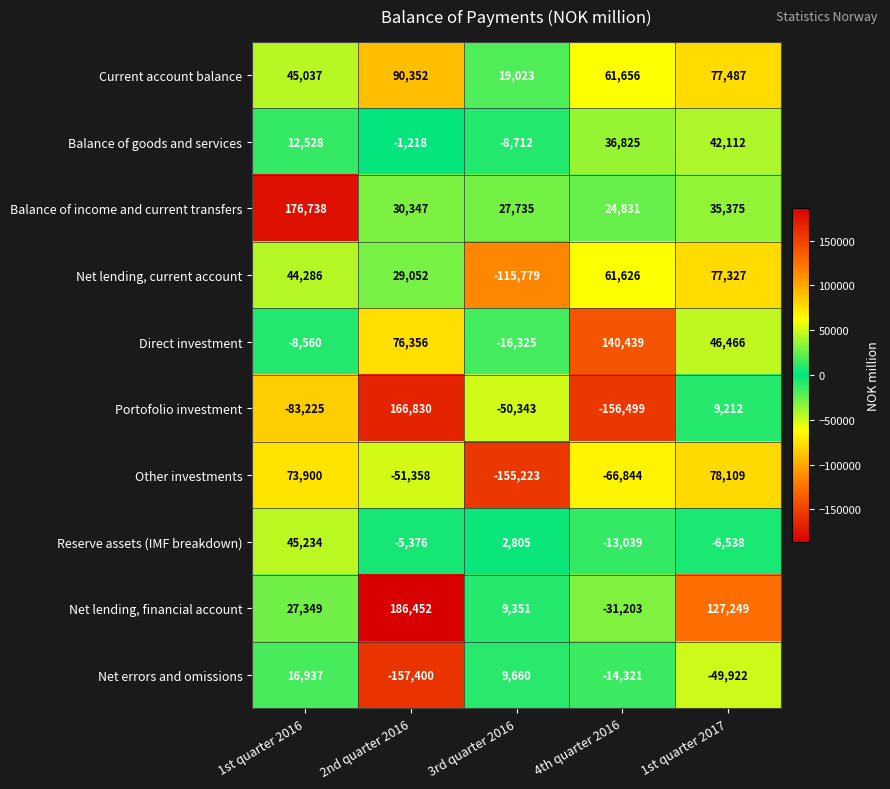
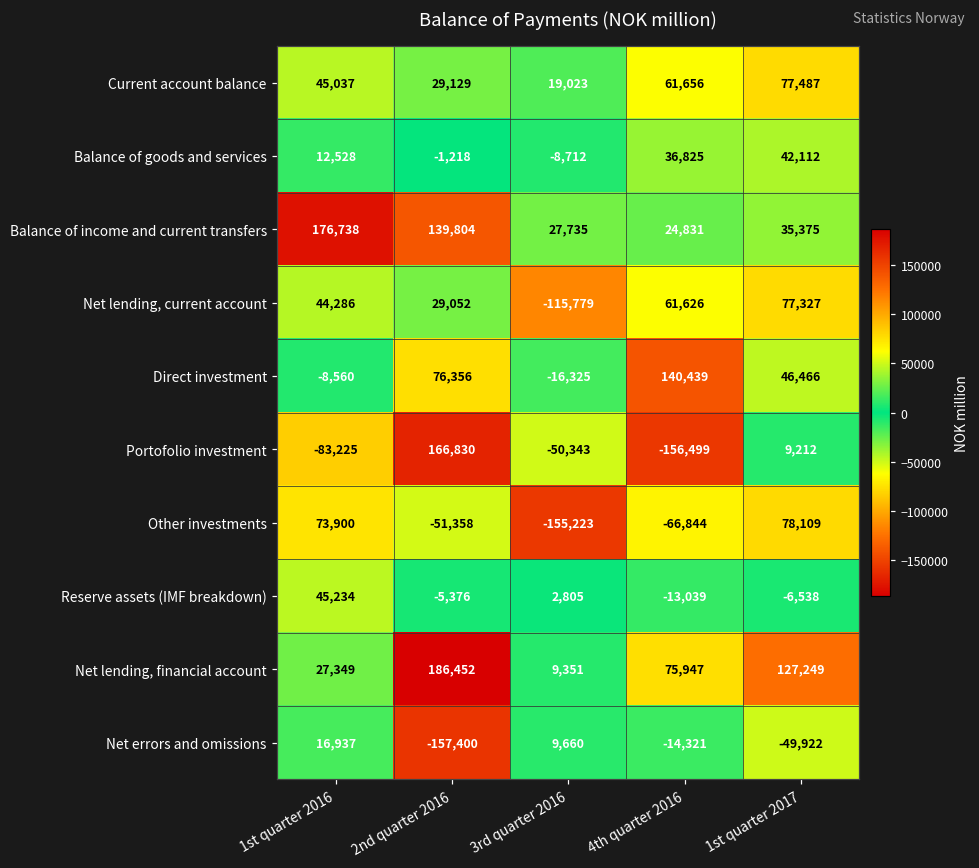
Current account balance, 2nd quarter 2016: 90,352 -> 29,129
Balance of income and current transfers, 2nd quarter 2016: 30,347 -> 139,804
Net lending, financial account, 4th quarter 2016: -31,203 -> 75,947
